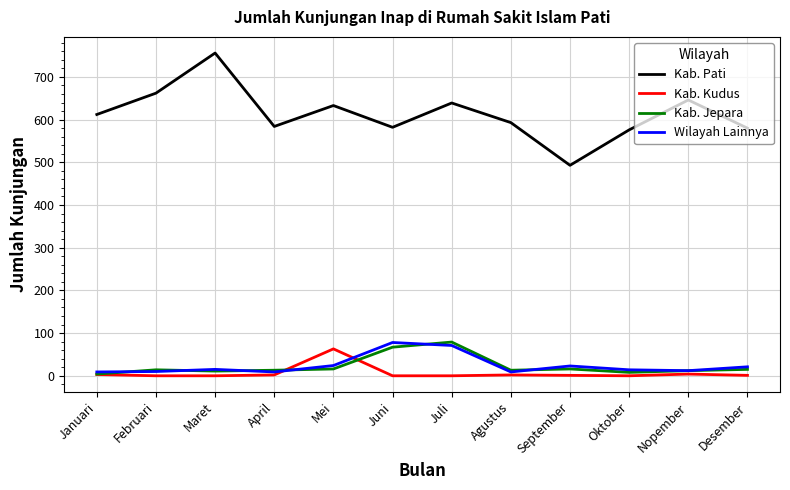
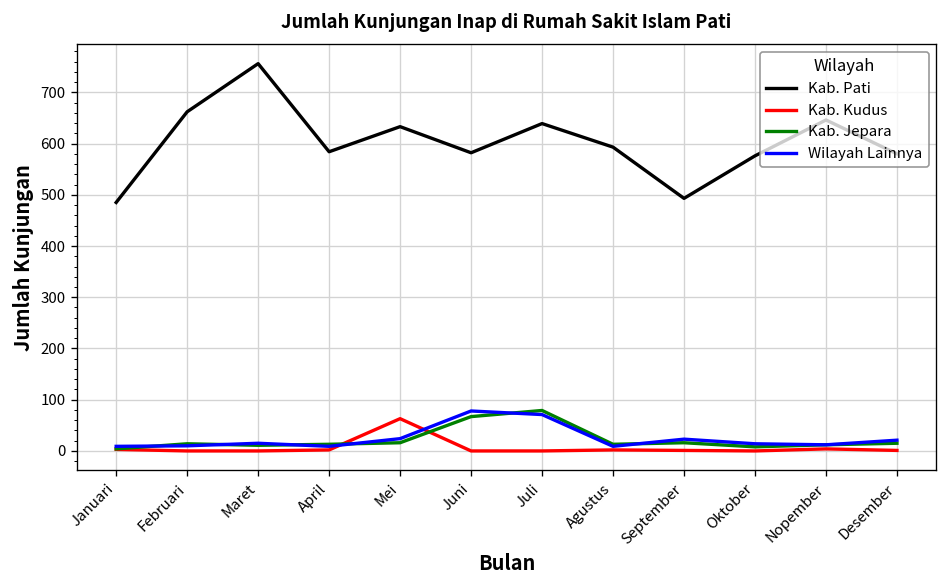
Kab. Pati, Januari: 610 -> 490
